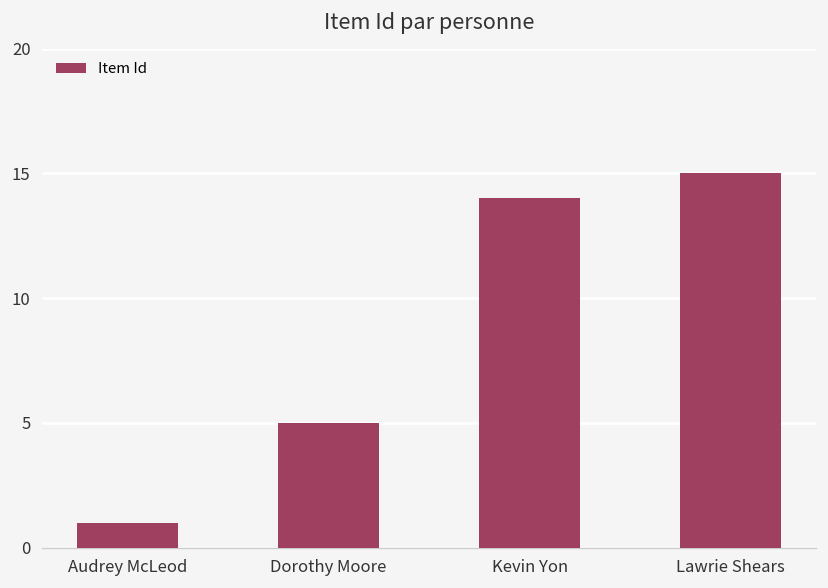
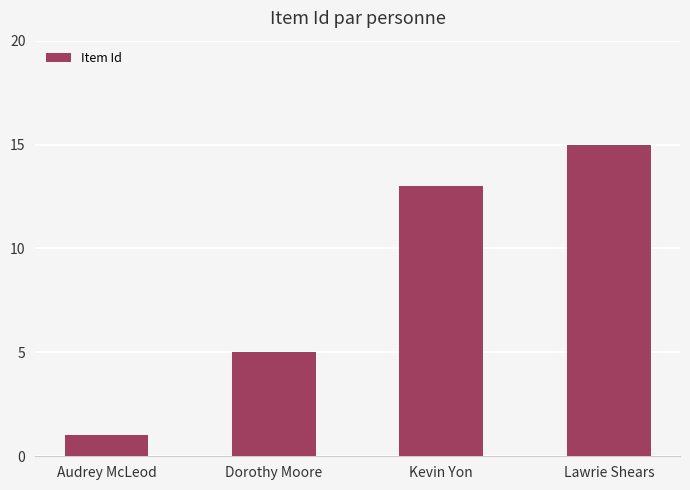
Kevin Yon: 14 -> 13
